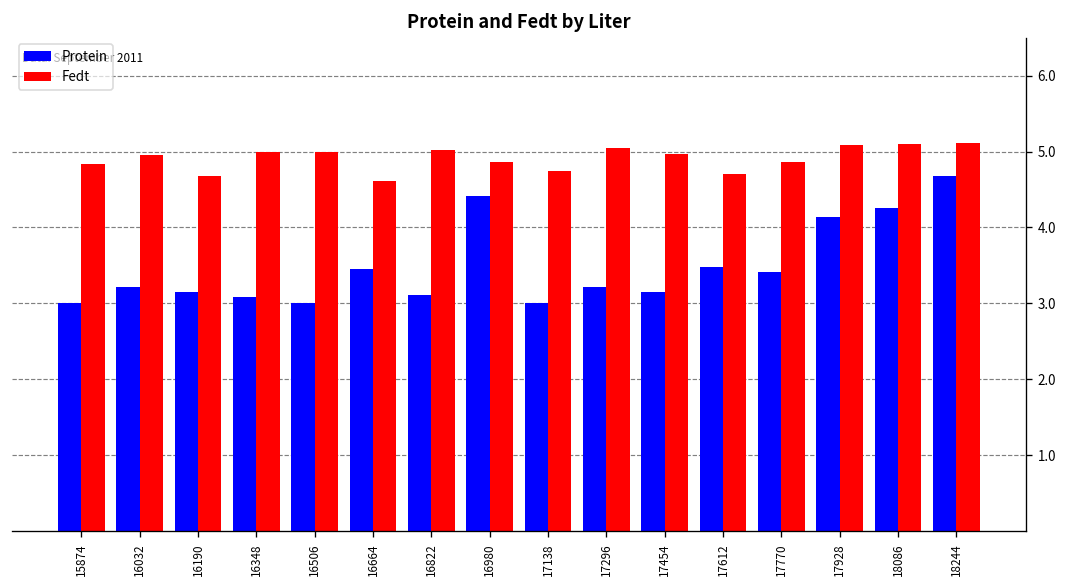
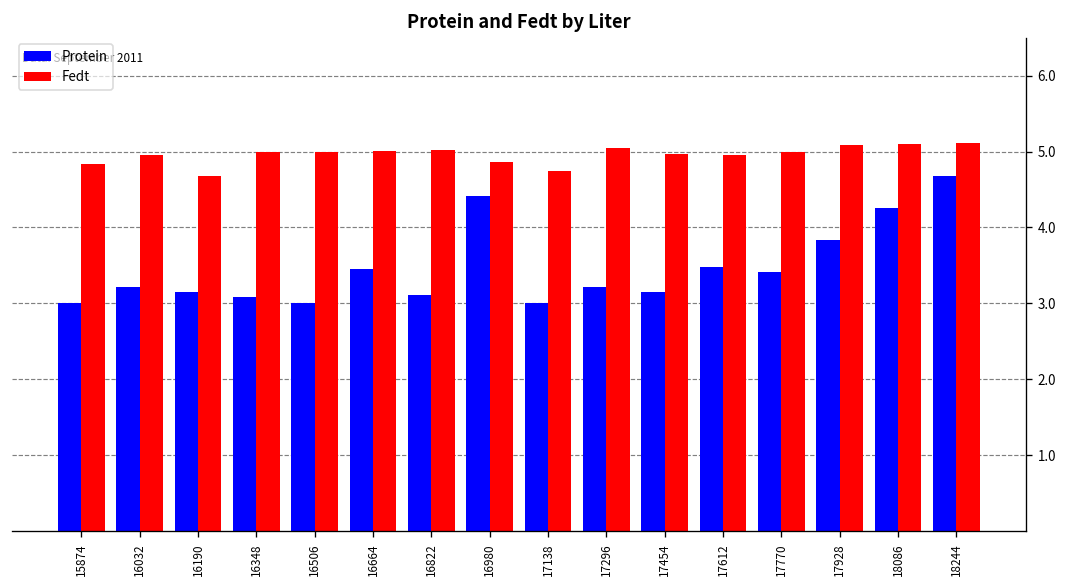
Fedt, 16664: 4.6 -> 5.0
Fedt, 17612: 4.7 -> 5.0
Fedt, 17770: 4.9 -> 5.0
Protein, 17928: 4.1 -> 3.8
